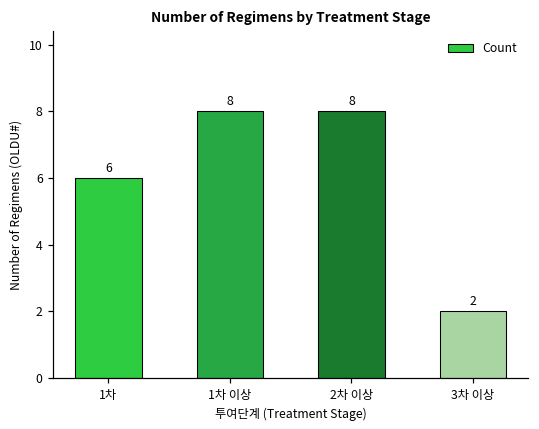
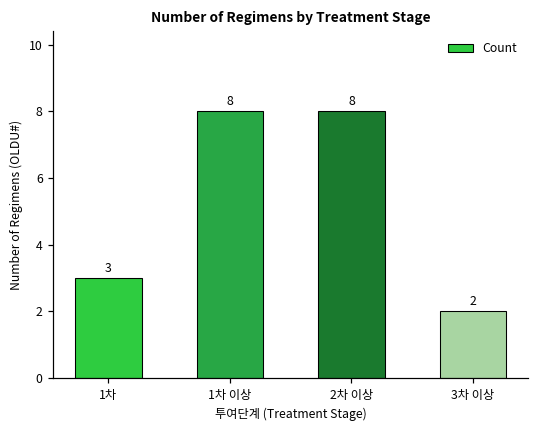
1차: 6 -> 3
